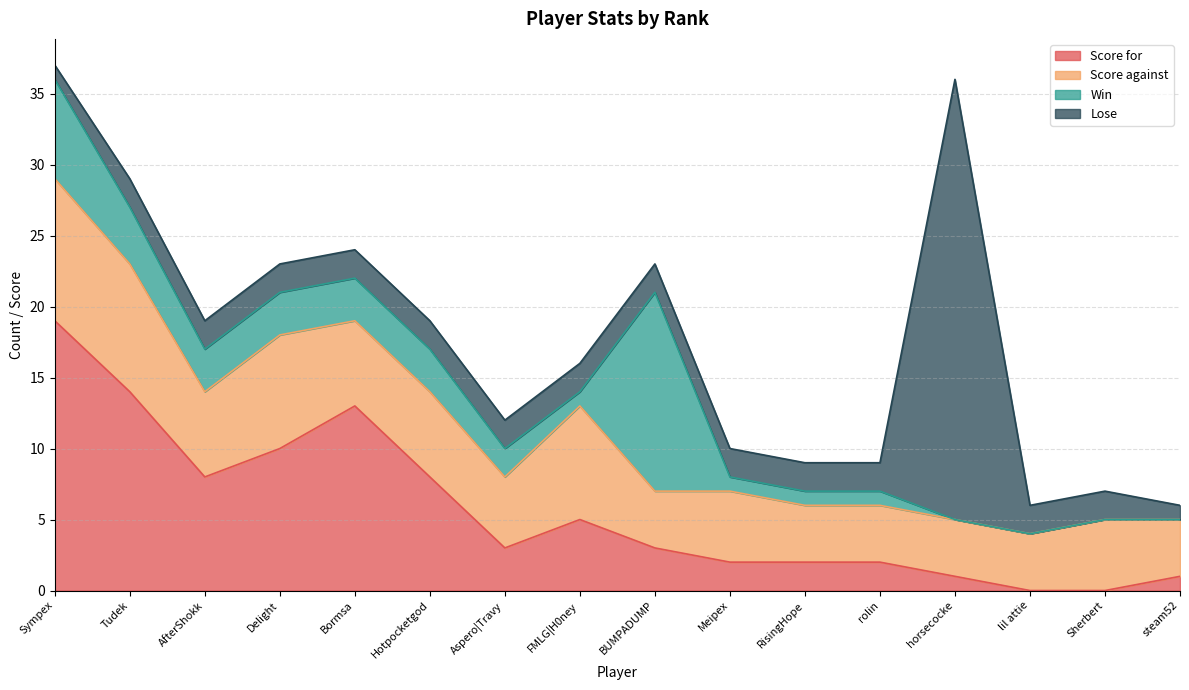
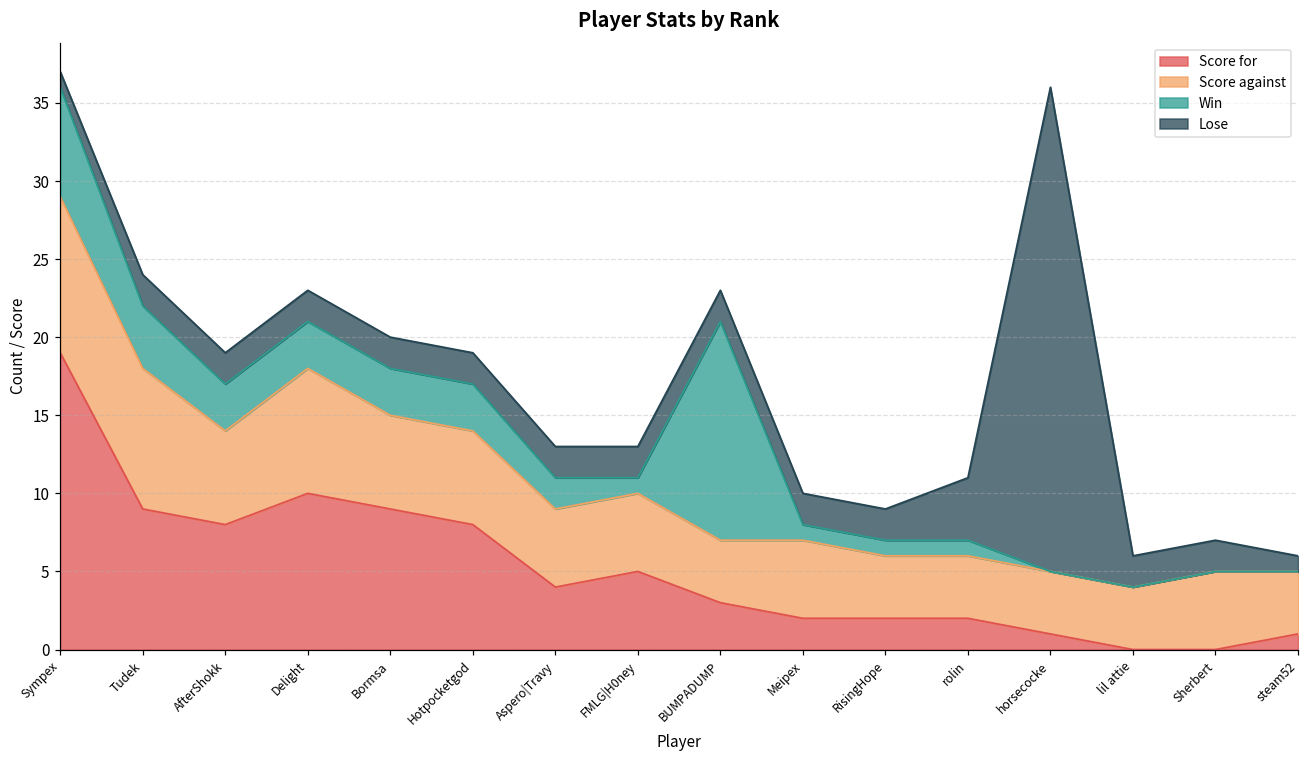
Score for, Tudek: 14 -> 9
Score for, Bormsa: 13 -> 9
Score for, Aspero|Travy: 3 -> 4
Score against, FMLG|H0ney: 8 -> 5
Lose, rolin: 2 -> 4
